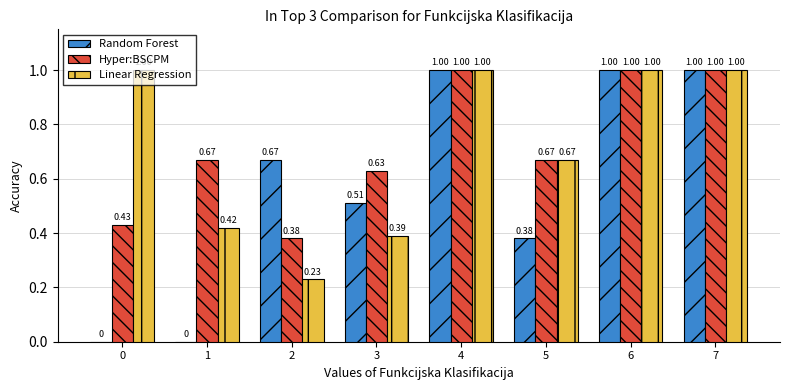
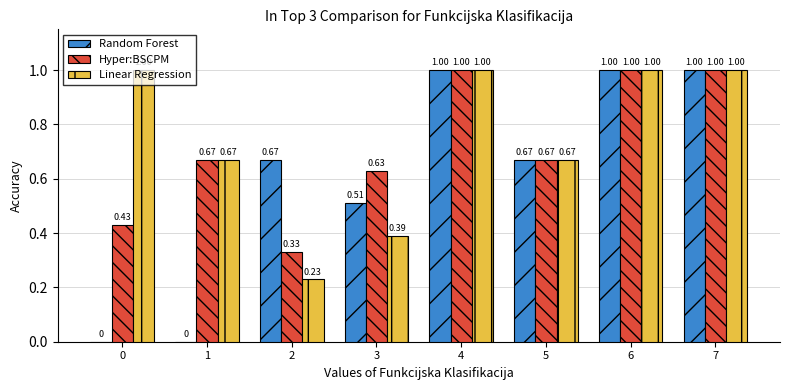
Linear Regression, 1: 0.42 -> 0.67
Hyper:BSCPM, 2: 0.38 -> 0.33
Random Forest, 5: 0.38 -> 0.67
